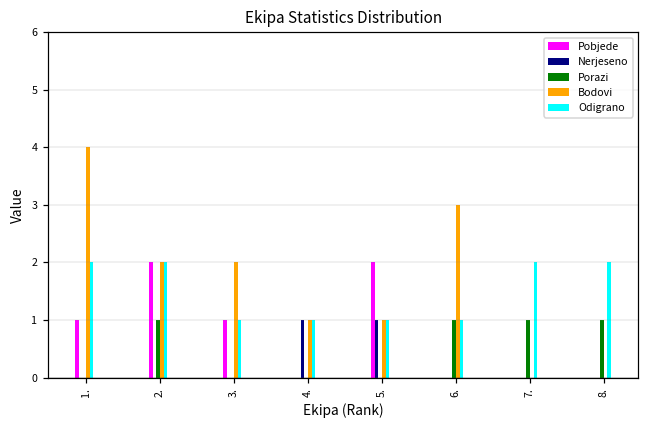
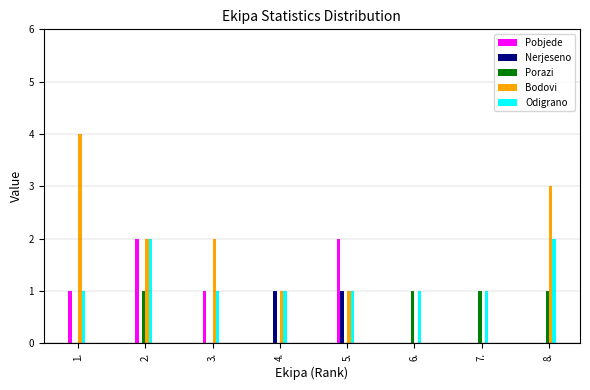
Odigrano, 1.: 2 -> 1
Bodovi, 6.: 3 -> 0
Odigrano, 7.: 2 -> 1
Bodovi, 8.: 0 -> 3
